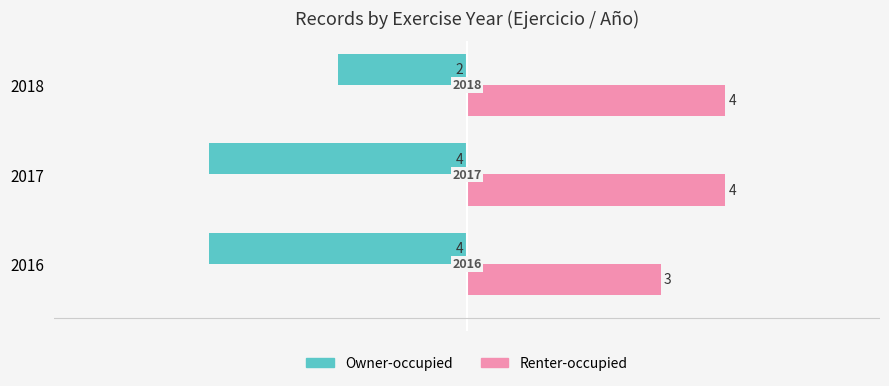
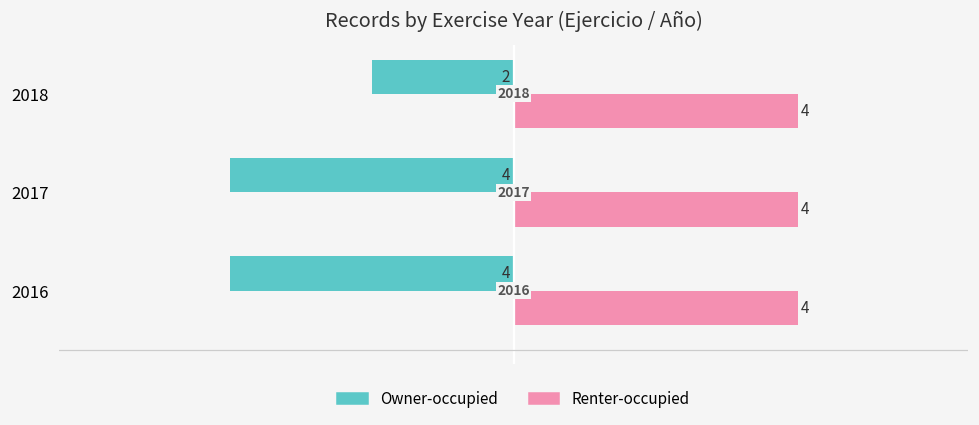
Renter-occupied, 2016: 3 -> 4
